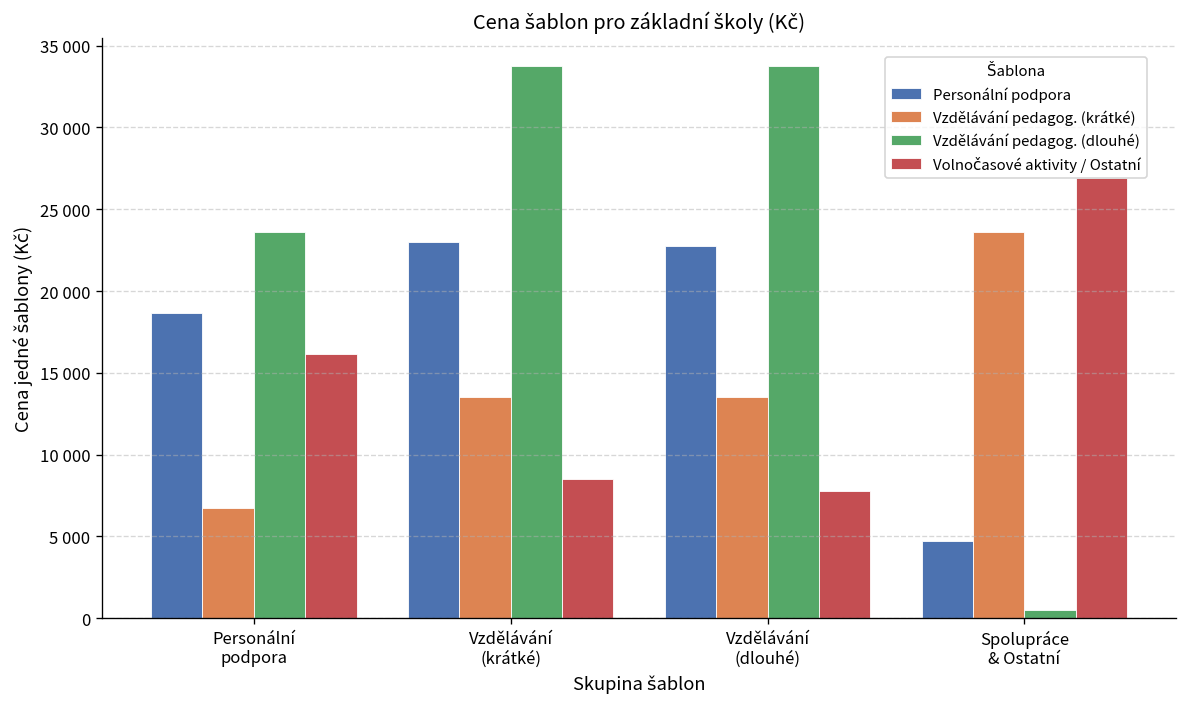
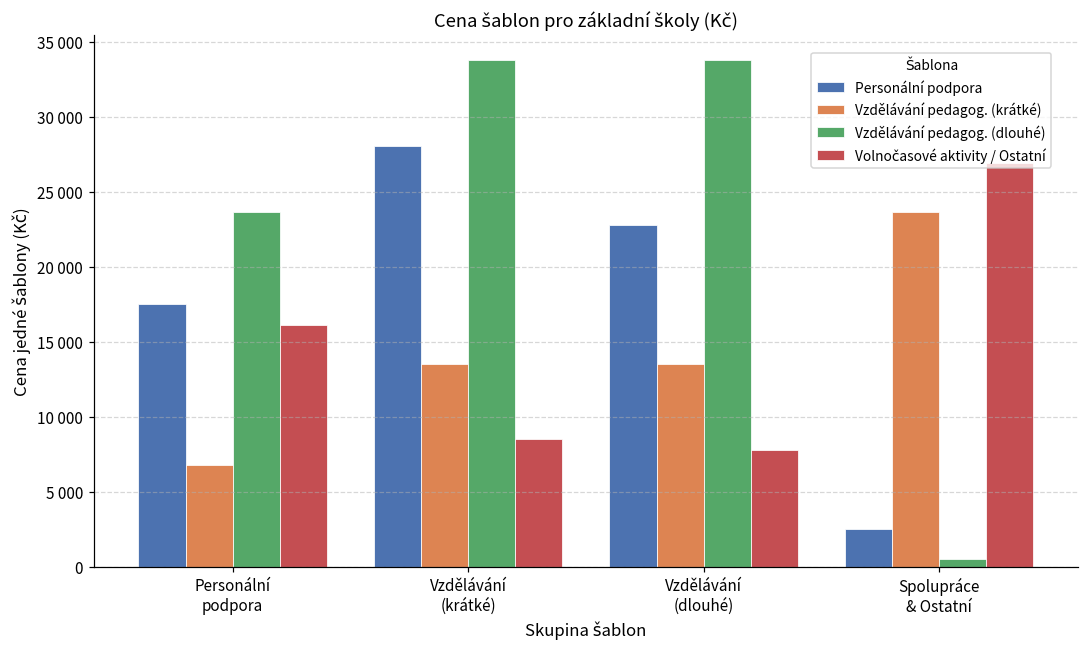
Personální podpora, Personální podpora: 18600 -> 17500
Personální podpora, Vzdělávání (krátké): 23000 -> 28000
Personální podpora, Spolupráce & Ostatní: 4700 -> 2500
